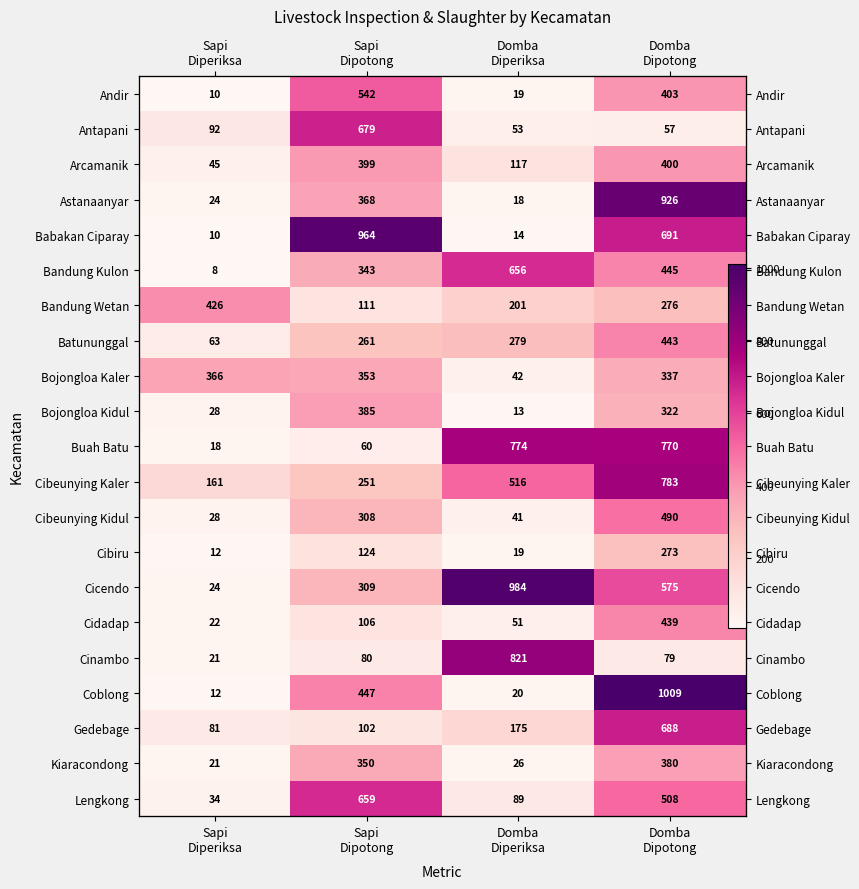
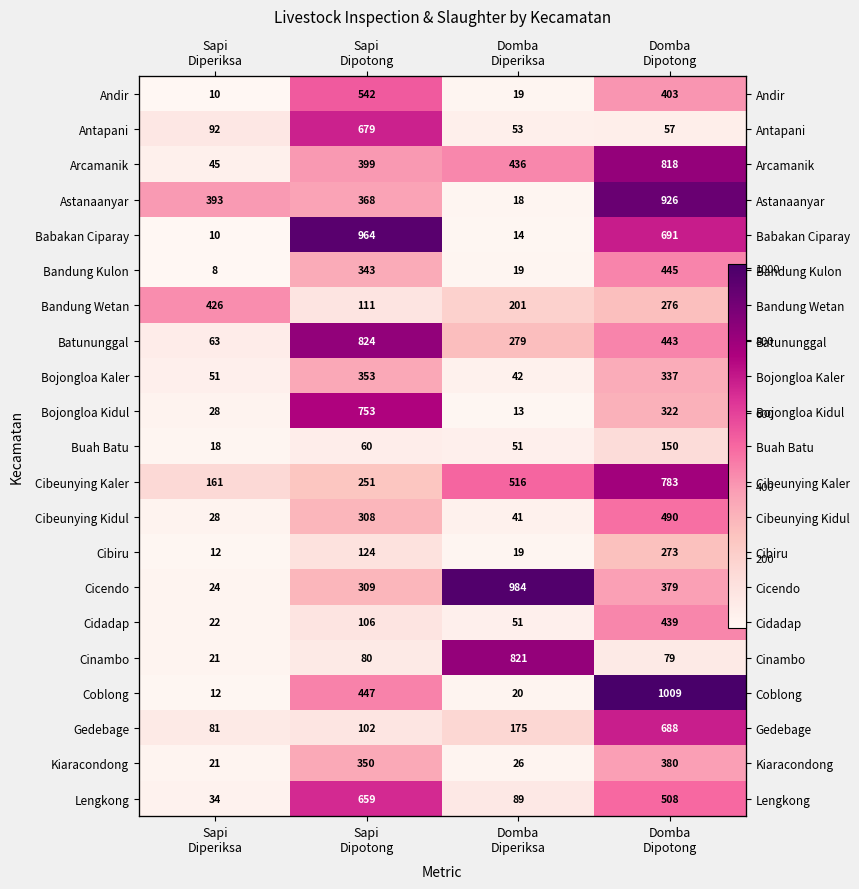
Arcamanik, Domba Diperiksa: 117 -> 436
Arcamanik, Domba Dipotong: 400 -> 818
Astanaanyar, Sapi Diperiksa: 24 -> 393
Bandung Kulon, Domba Diperiksa: 656 -> 19
Batununggal, Sapi Dipotong: 261 -> 824
Bojongloa Kaler, Sapi Diperiksa: 366 -> 51
Bojongloa Kidul, Sapi Dipotong: 385 -> 753
Buah Batu, Domba Diperiksa: 774 -> 51
Buah Batu, Domba Dipotong: 770 -> 150
Cicendo, Domba Dipotong: 575 -> 379
